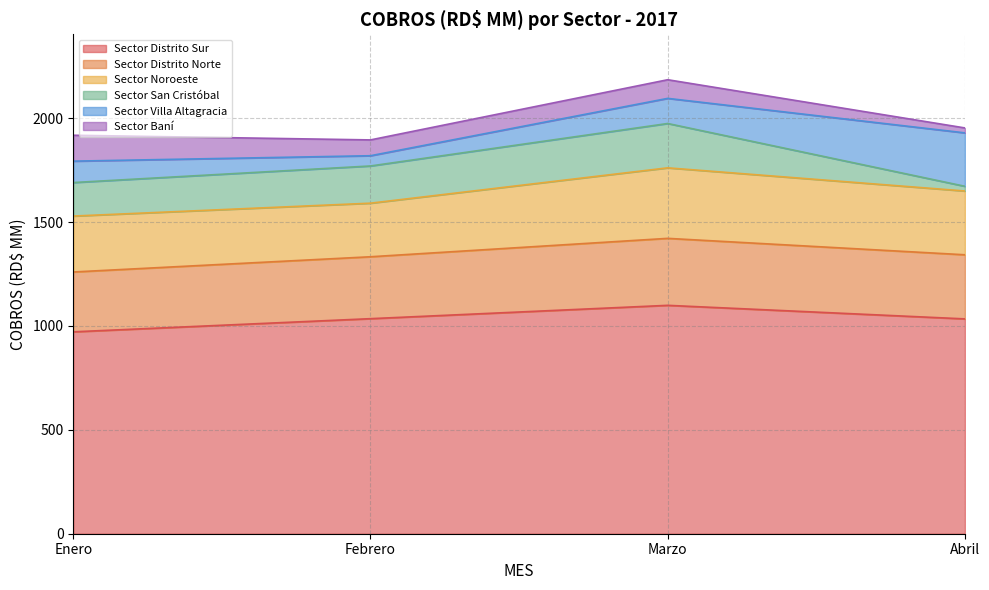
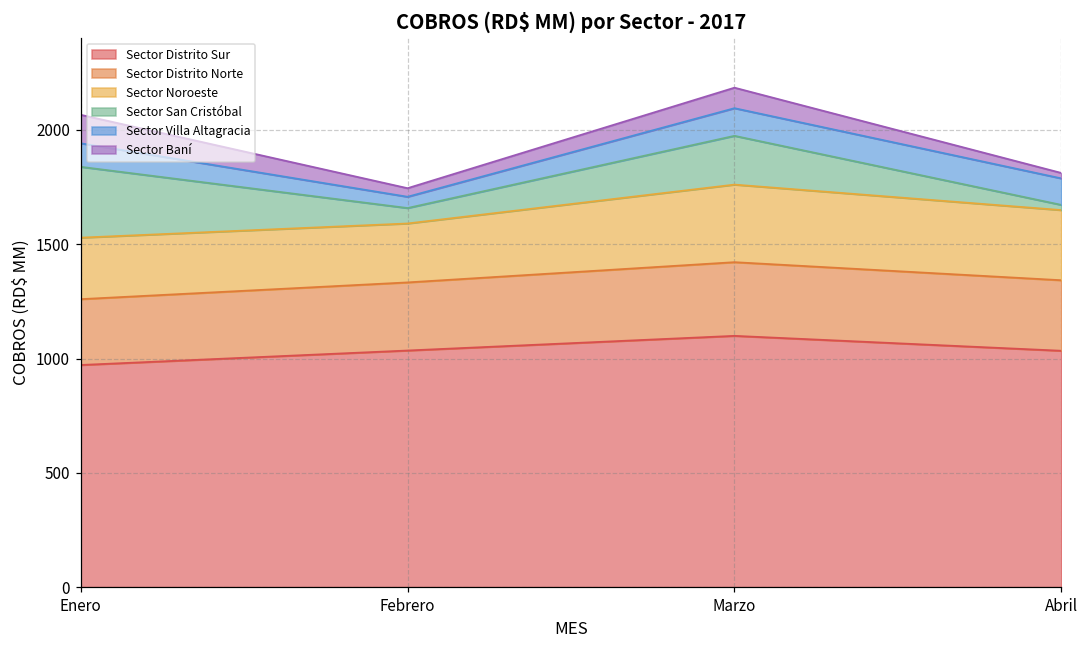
Sector San Cristóbal, Enero: 160 -> 310
Sector San Cristóbal, Febrero: 180 -> 70
Sector Baní, Febrero: 80 -> 40
Sector Villa Altagracia, Abril: 260 -> 120
